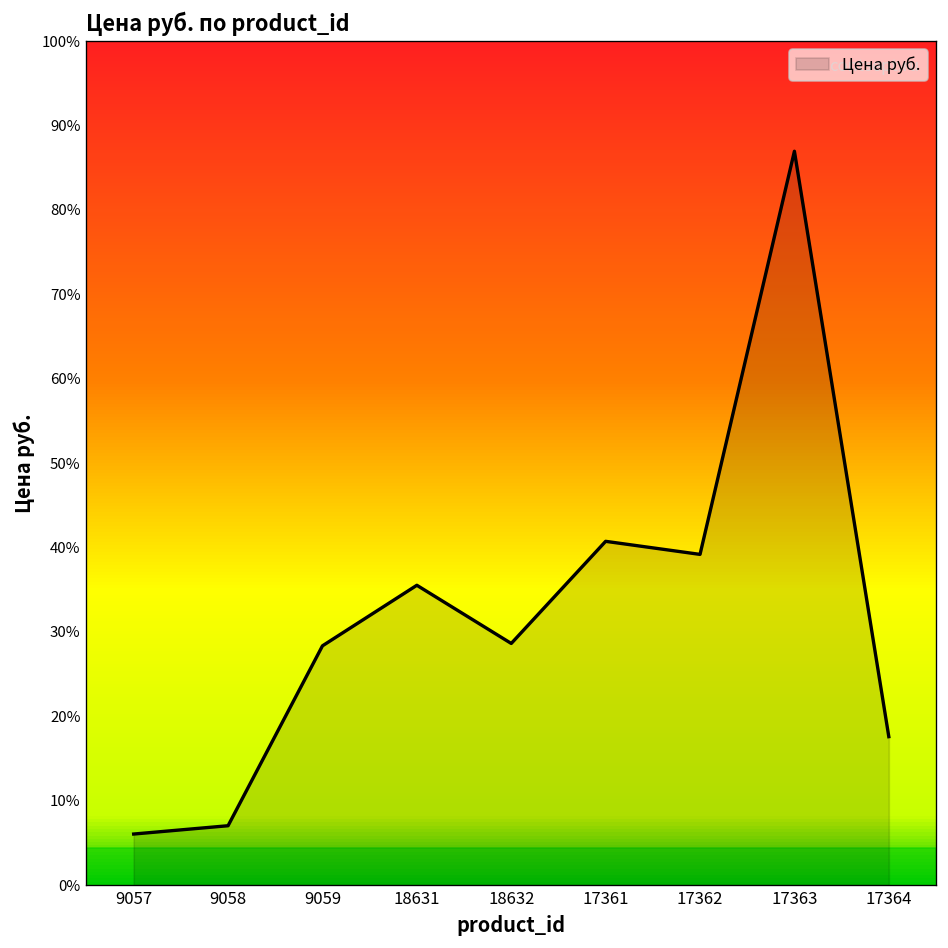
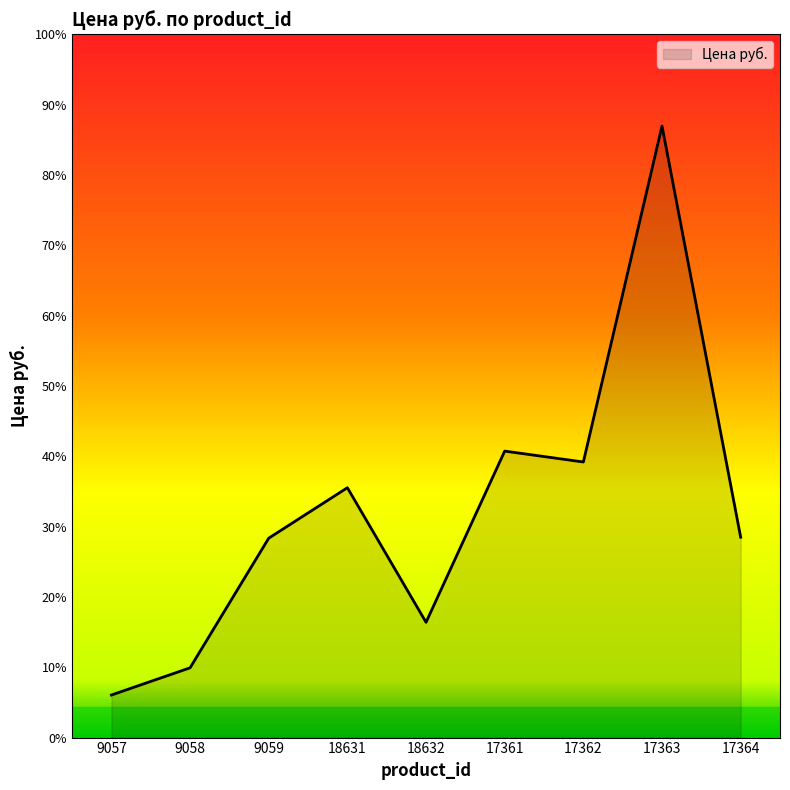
9058: 7% -> 10%
18632: 29% -> 16%
17364: 18% -> 28%
